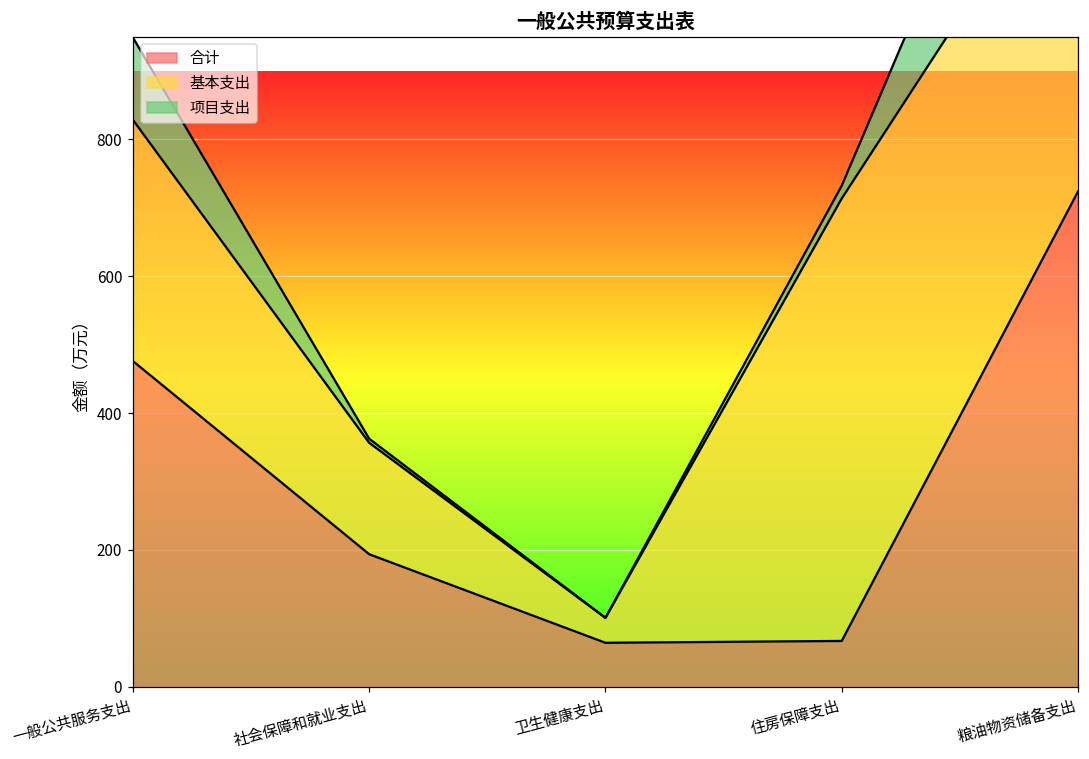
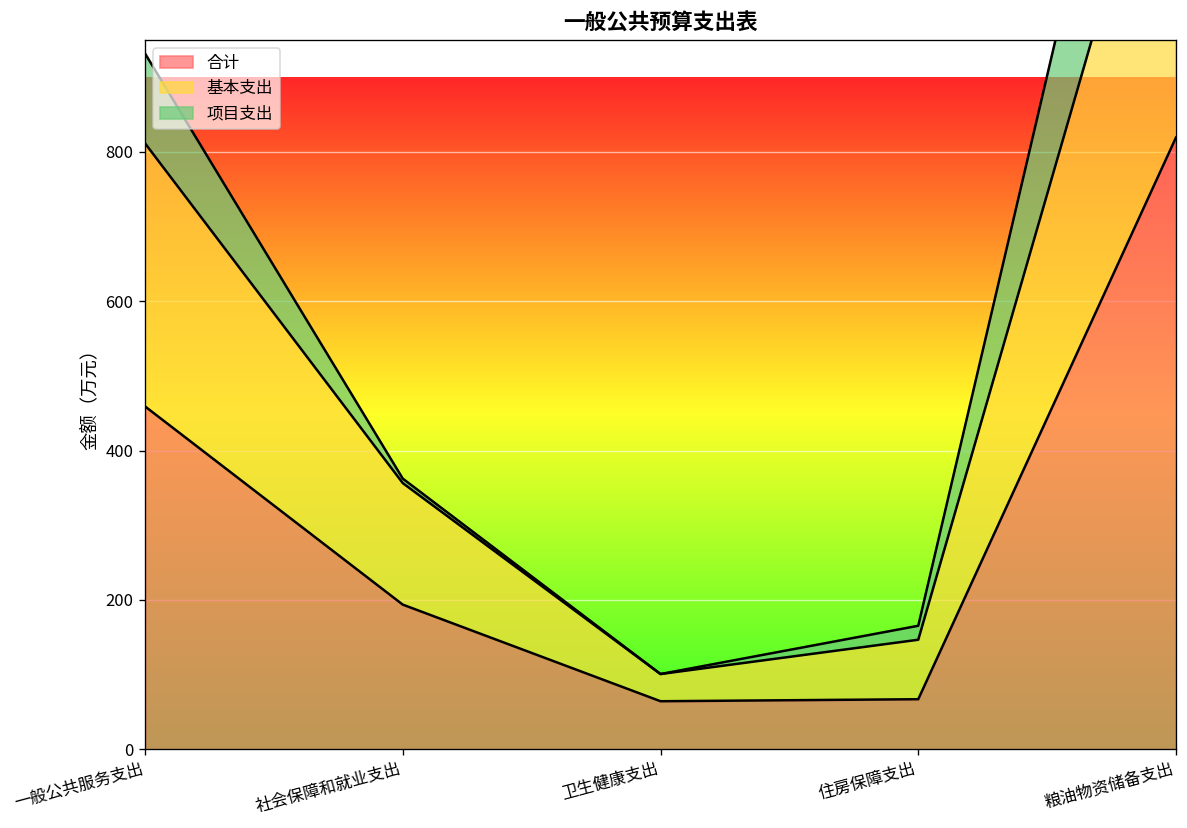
合计, 一般公共服务支出: 480 -> 460
基本支出, 住房保障支出: 650 -> 80
合计, 粮油物资储备支出: 720 -> 820
